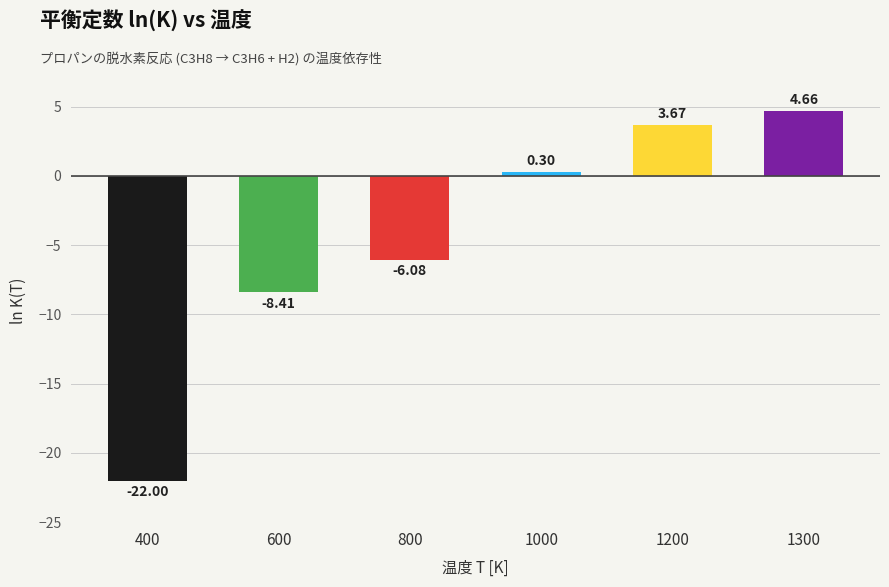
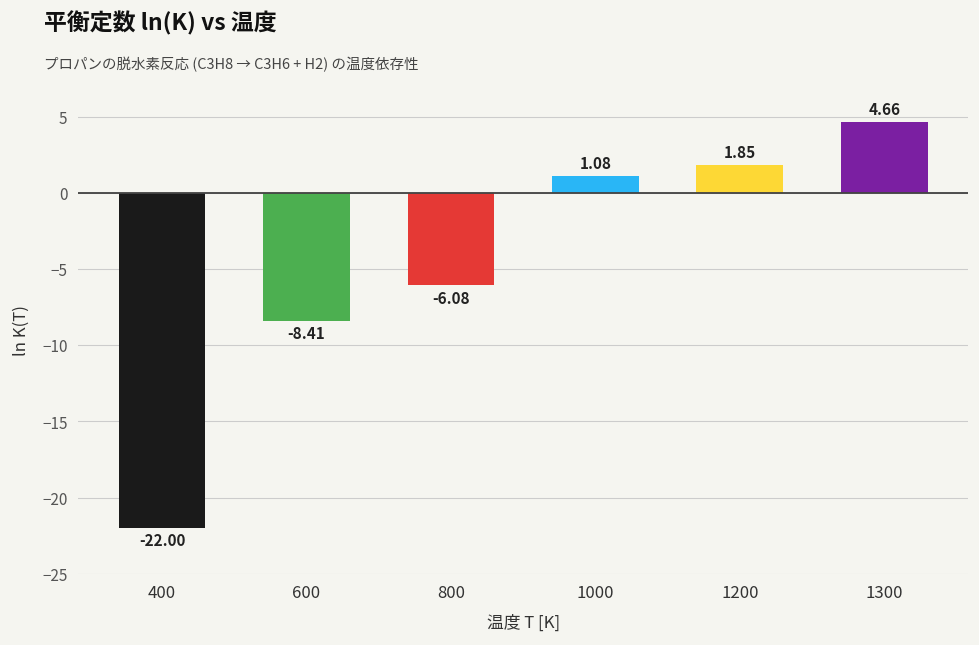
1000: 0.30 -> 1.08
1200: 3.67 -> 1.85
